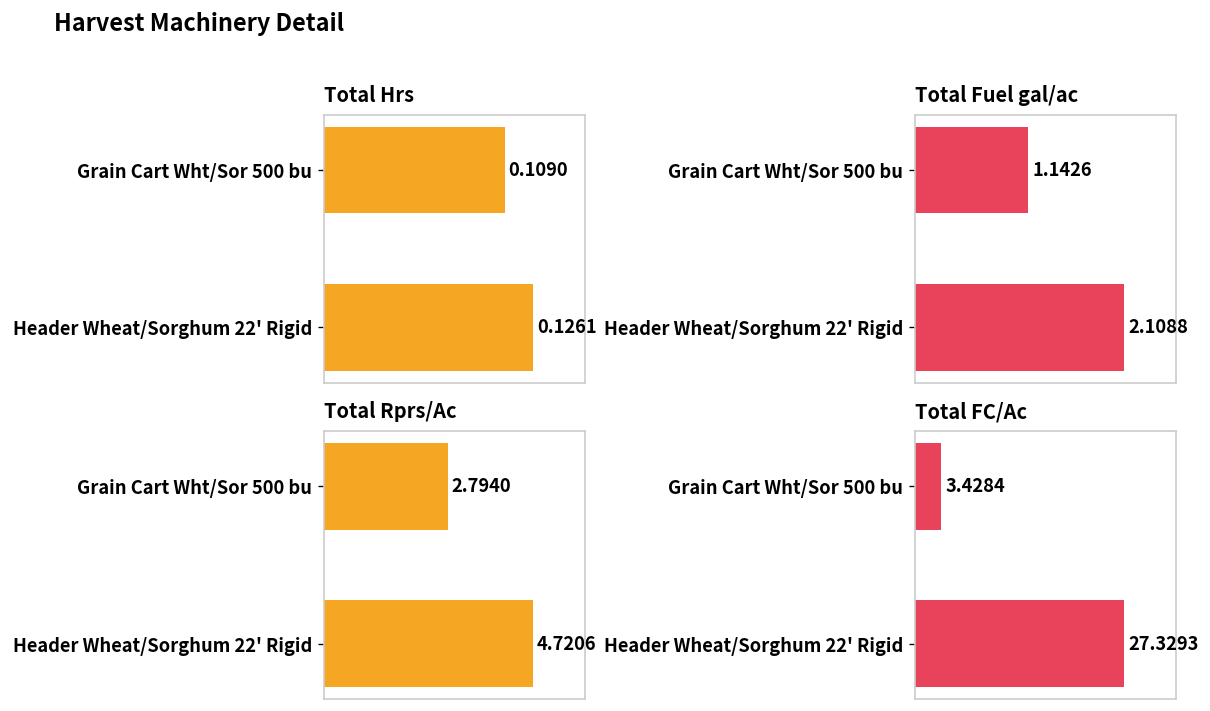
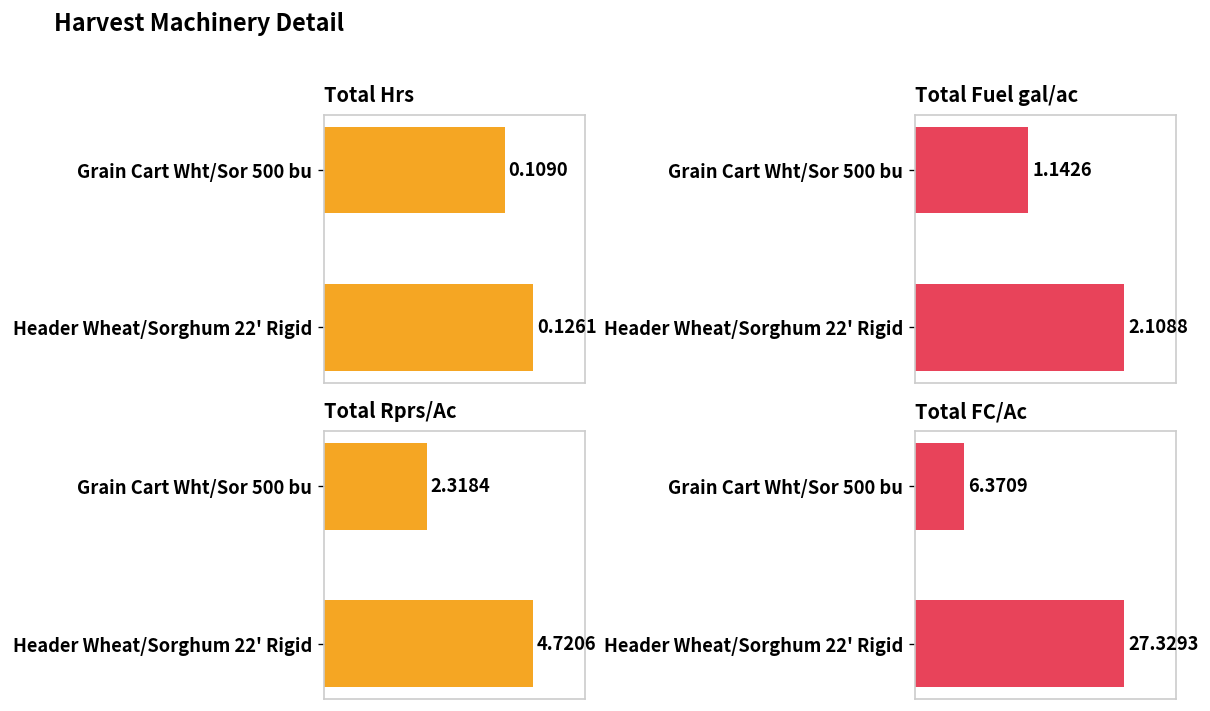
Total Rprs/Ac, Grain Cart Wht/Sor 500 bu: 2.7940 -> 2.3184
Total FC/Ac, Grain Cart Wht/Sor 500 bu: 3.4284 -> 6.3709
